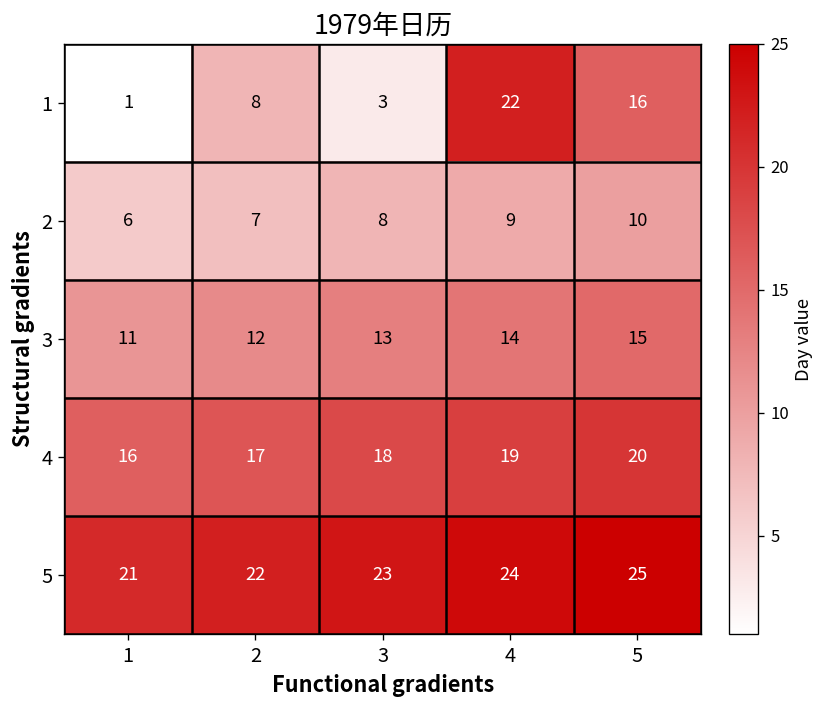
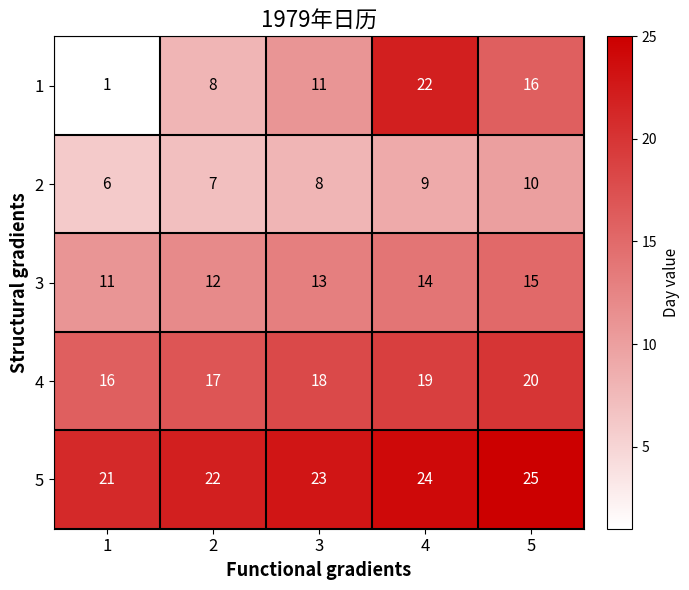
1, 3: 3 -> 11
